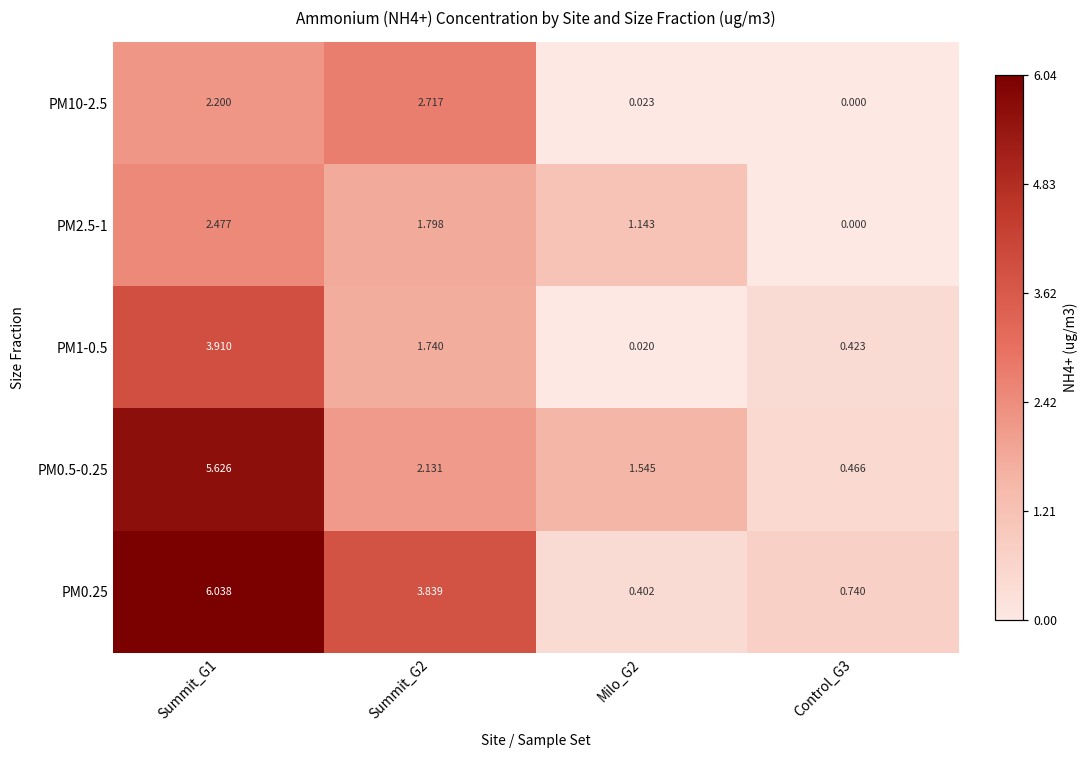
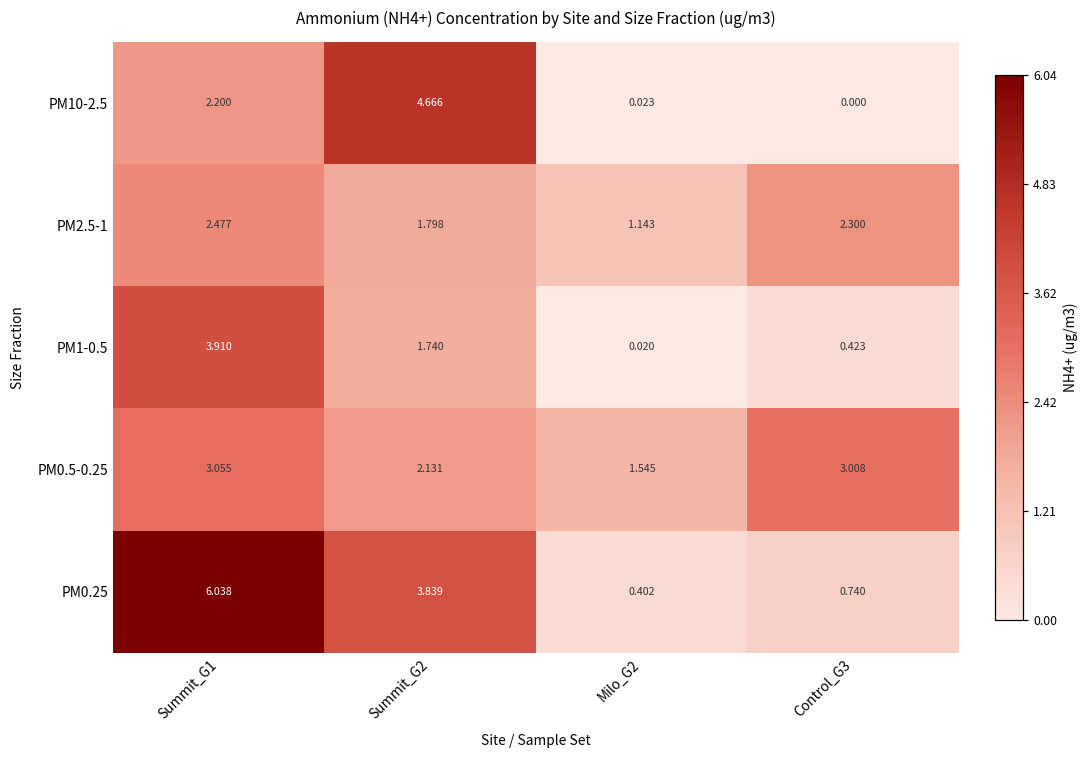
PM10-2.5, Summit_G2: 2.717 -> 4.666
PM2.5-1, Control_G3: 0.000 -> 2.300
PM0.5-0.25, Summit_G1: 5.626 -> 3.055
PM0.5-0.25, Control_G3: 0.466 -> 3.008
